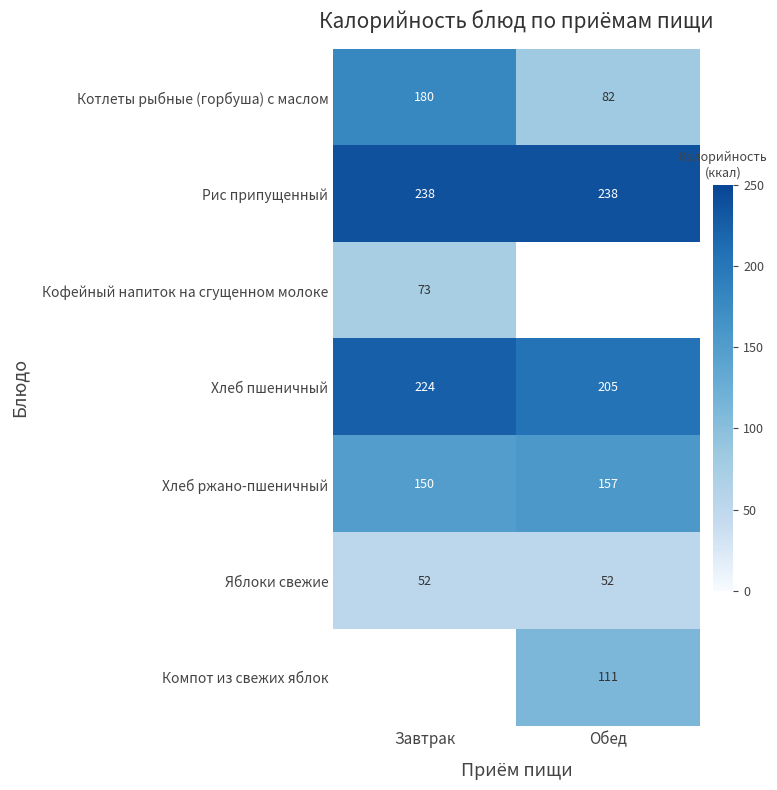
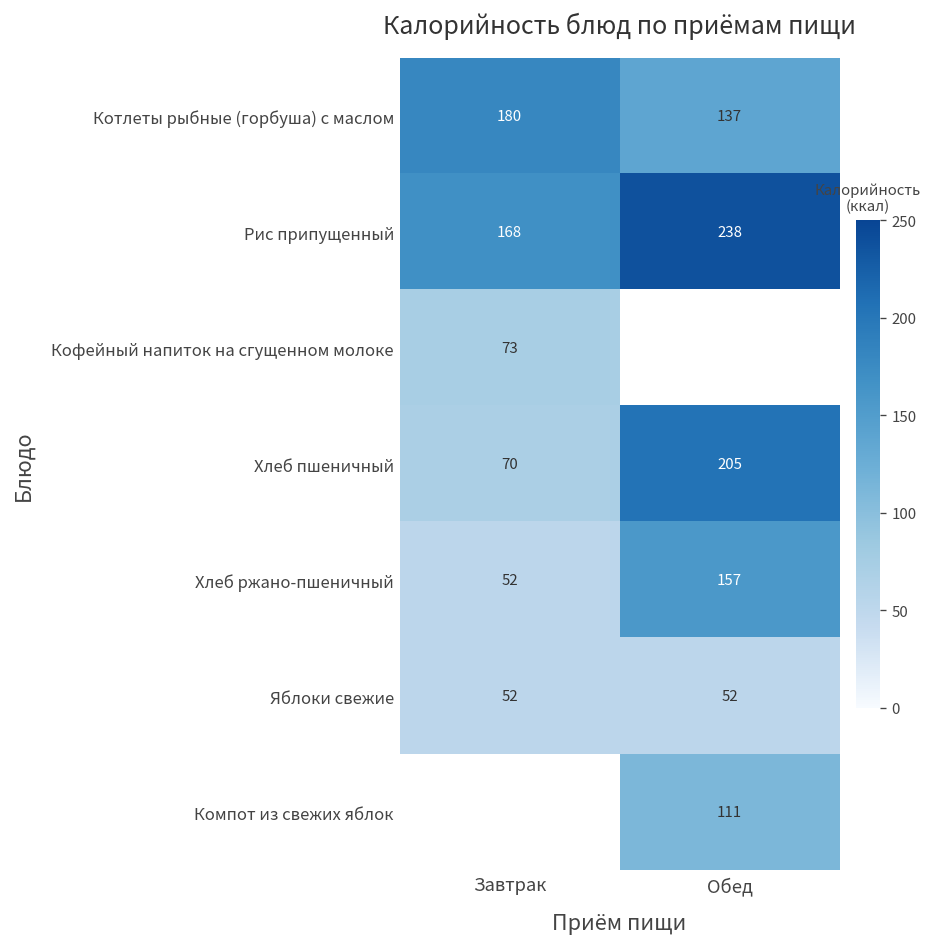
Котлеты рыбные (горбуша) с маслом, Обед: 82 -> 137
Рис припущенный, Завтрак: 238 -> 168
Хлеб пшеничный, Завтрак: 224 -> 70
Хлеб ржано-пшеничный, Завтрак: 150 -> 52
